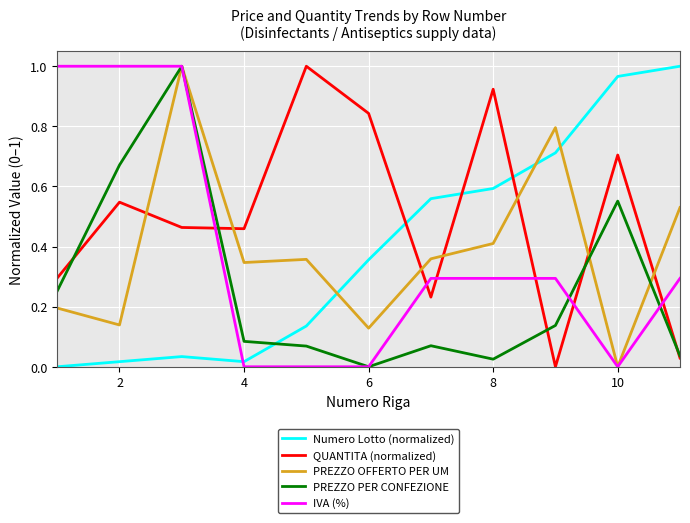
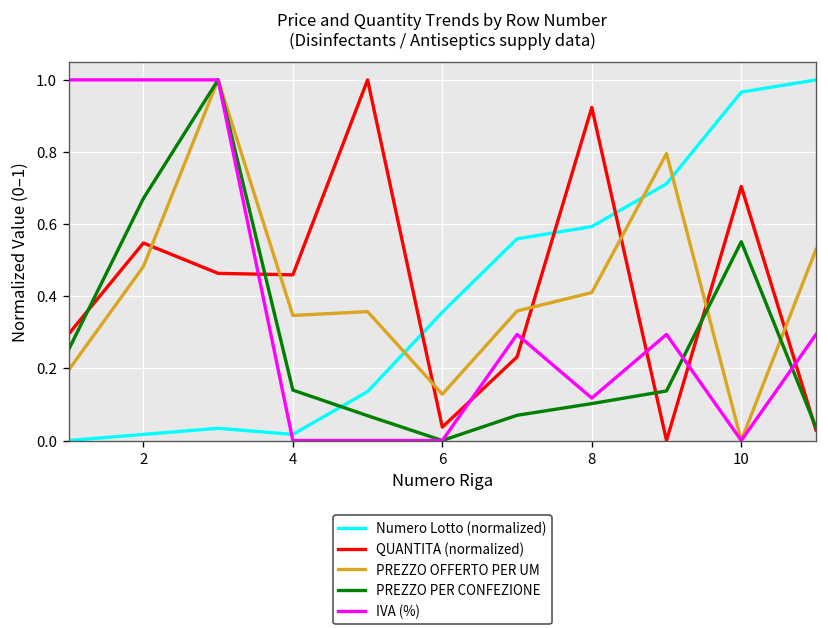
PREZZO OFFERTO PER UM, 2: 0.14 -> 0.48
PREZZO PER CONFEZIONE, 4: 0.08 -> 0.14
QUANTITA (normalized), 6: 0.84 -> 0.04
PREZZO PER CONFEZIONE, 8: 0.03 -> 0.10
IVA (%), 8: 0.29 -> 0.12
